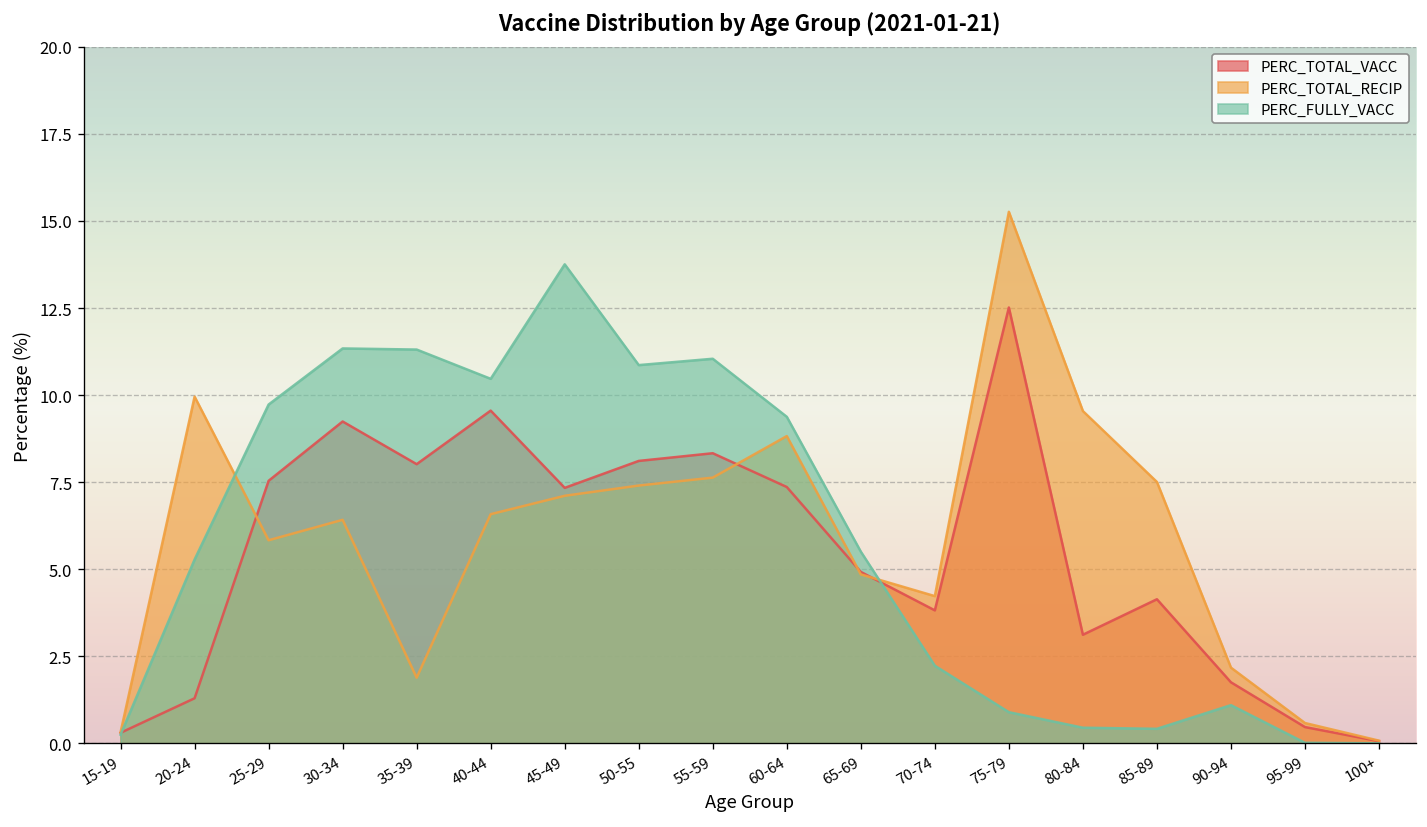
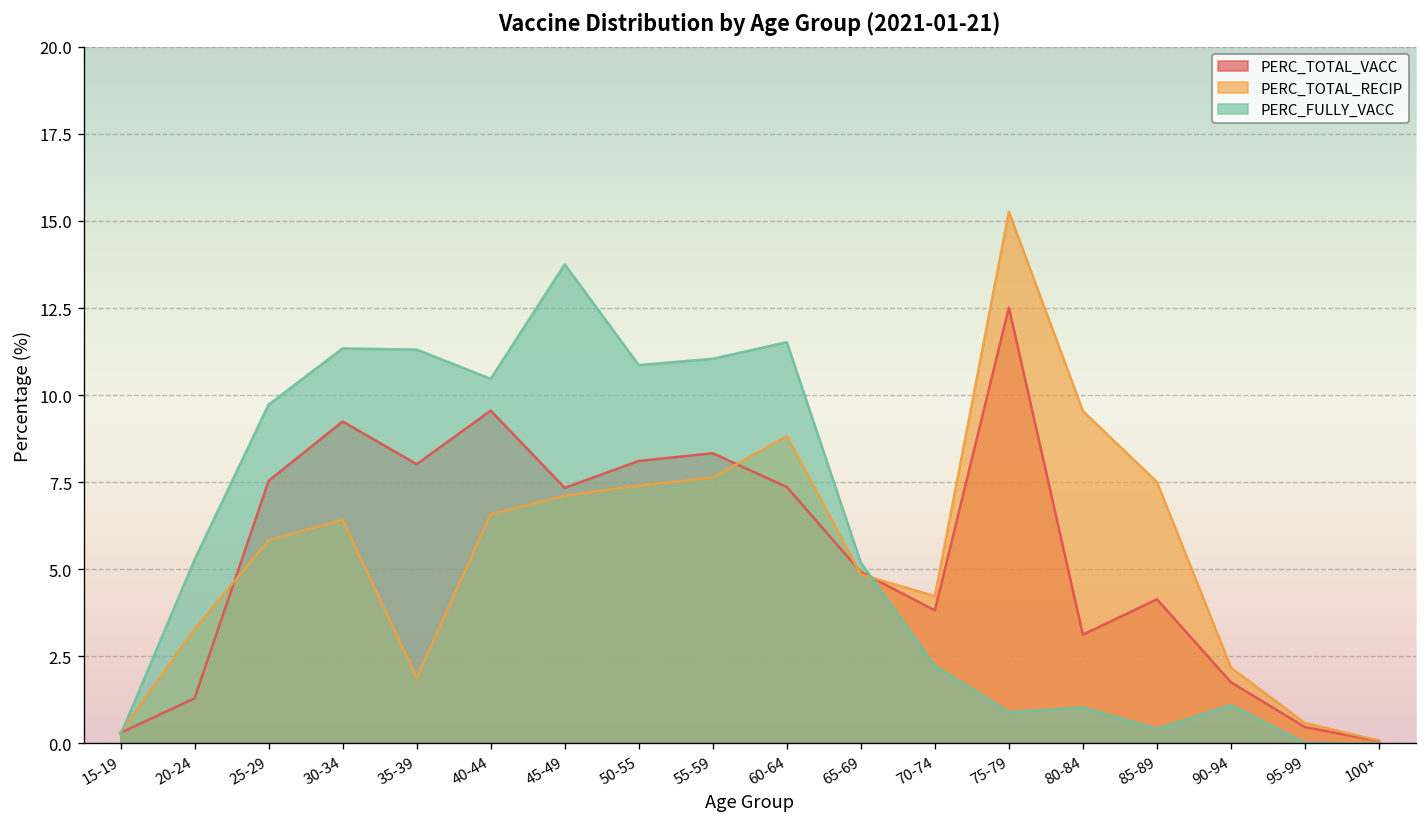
PERC_TOTAL_RECIP, 20-24: 10.0 -> 3.3
PERC_FULLY_VACC, 60-64: 9.4 -> 11.5
PERC_FULLY_VACC, 65-69: 5.5 -> 5.2
PERC_FULLY_VACC, 80-84: 0.4 -> 1.0
